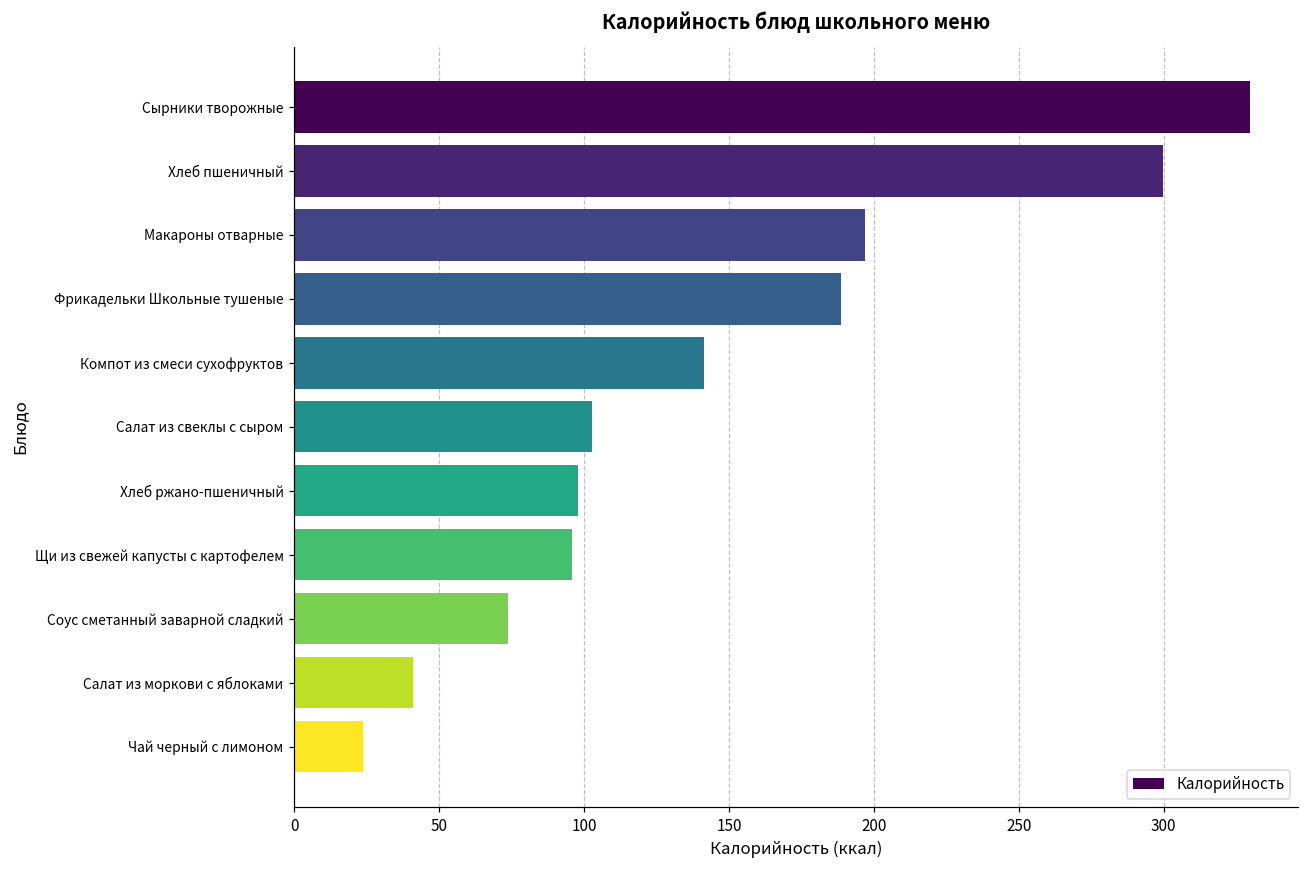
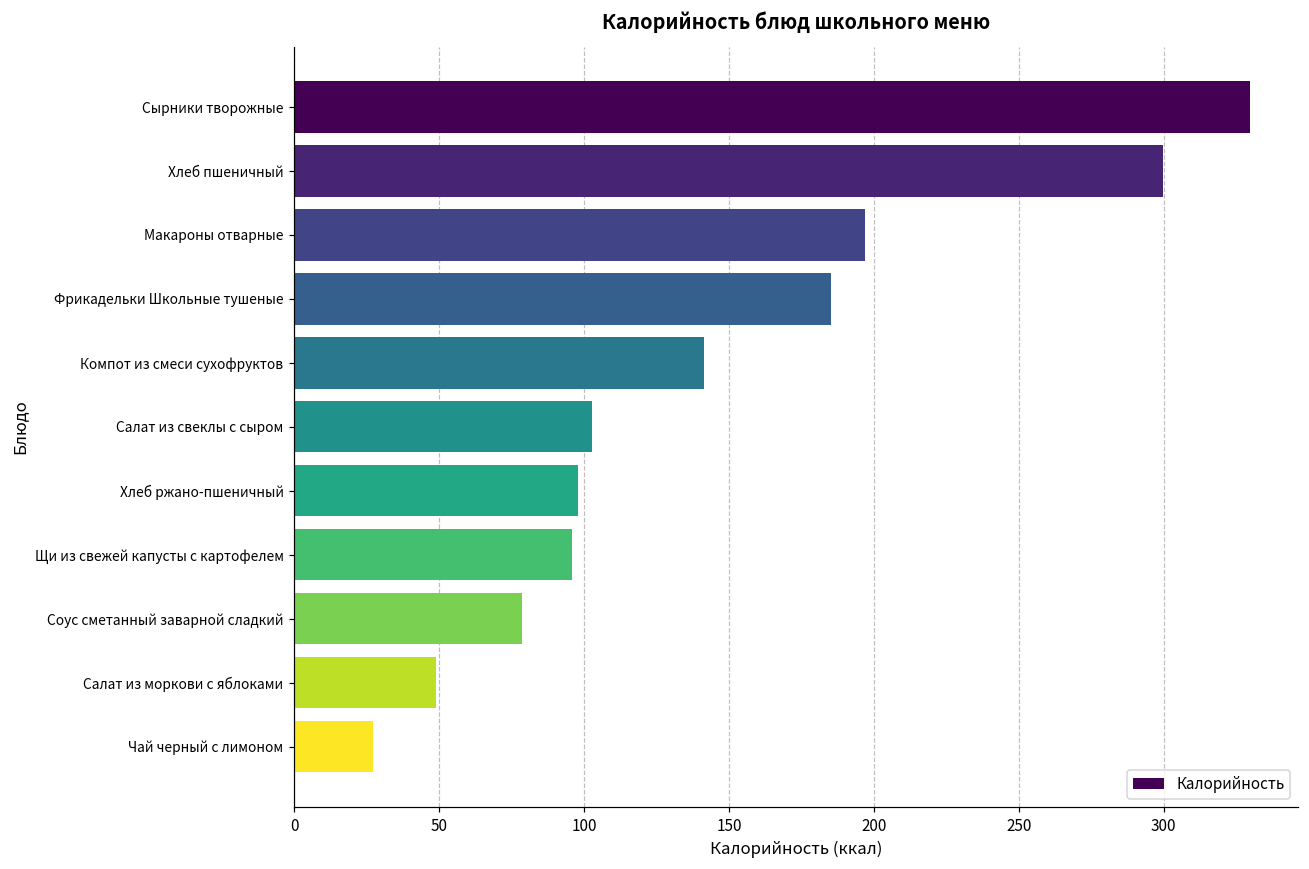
Фрикадельки Школьные тушеные: 189 -> 185
Соус сметанный заварной сладкий: 74 -> 79
Салат из моркови с яблоками: 41 -> 49
Чай черный с лимоном: 24 -> 27
